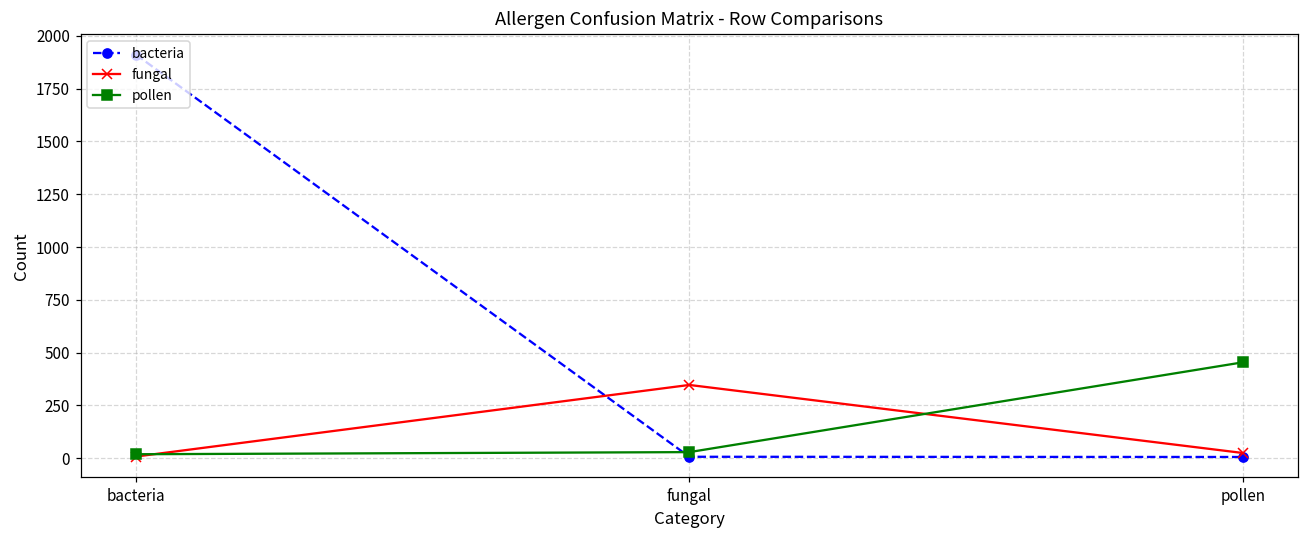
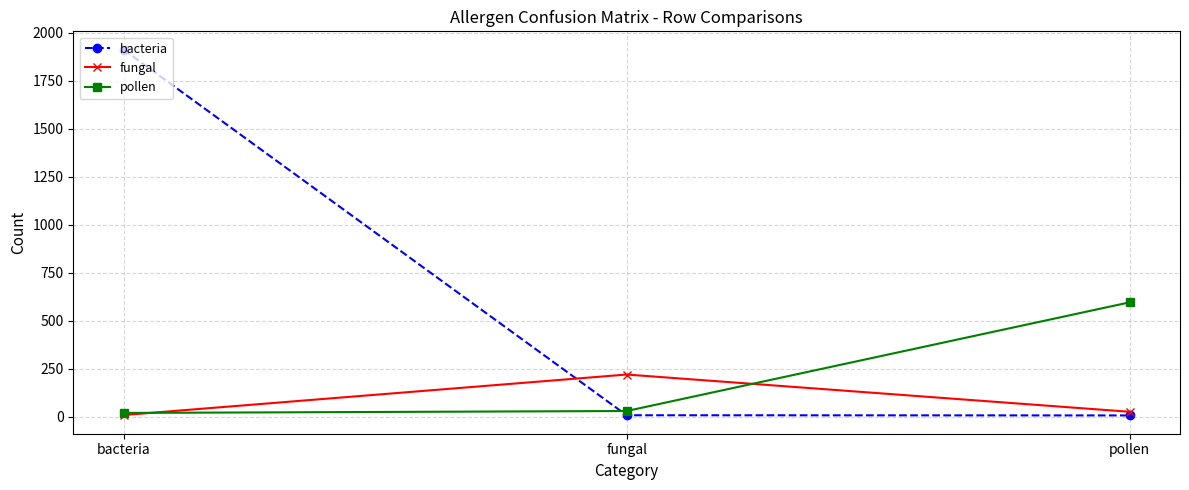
fungal, fungal: 350 -> 220
pollen, pollen: 450 -> 600
